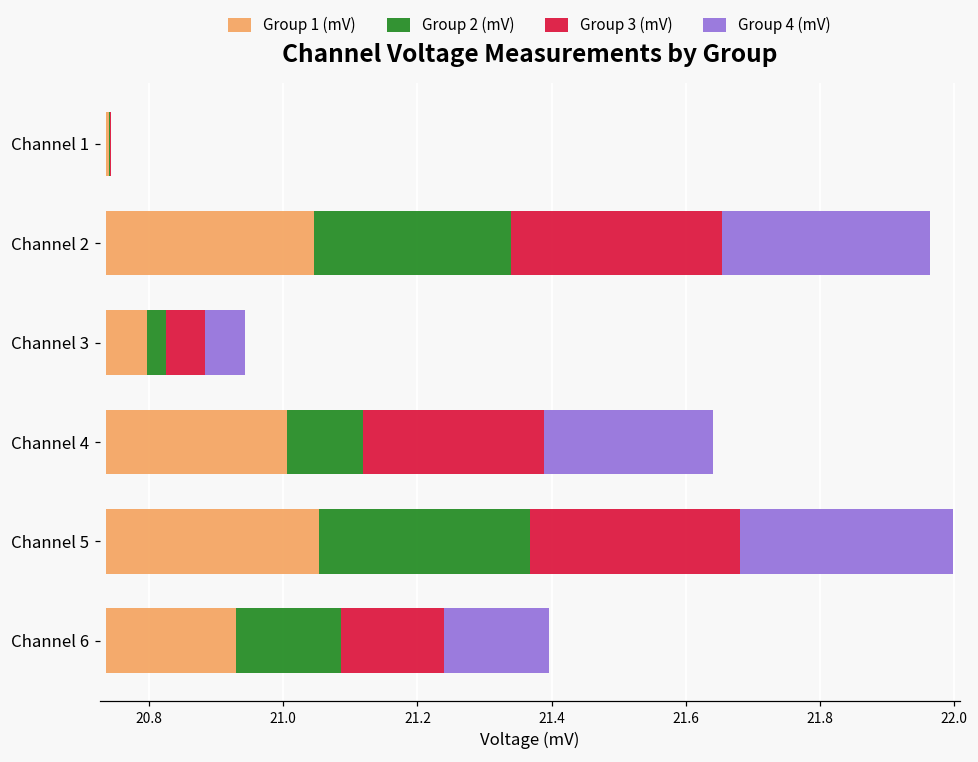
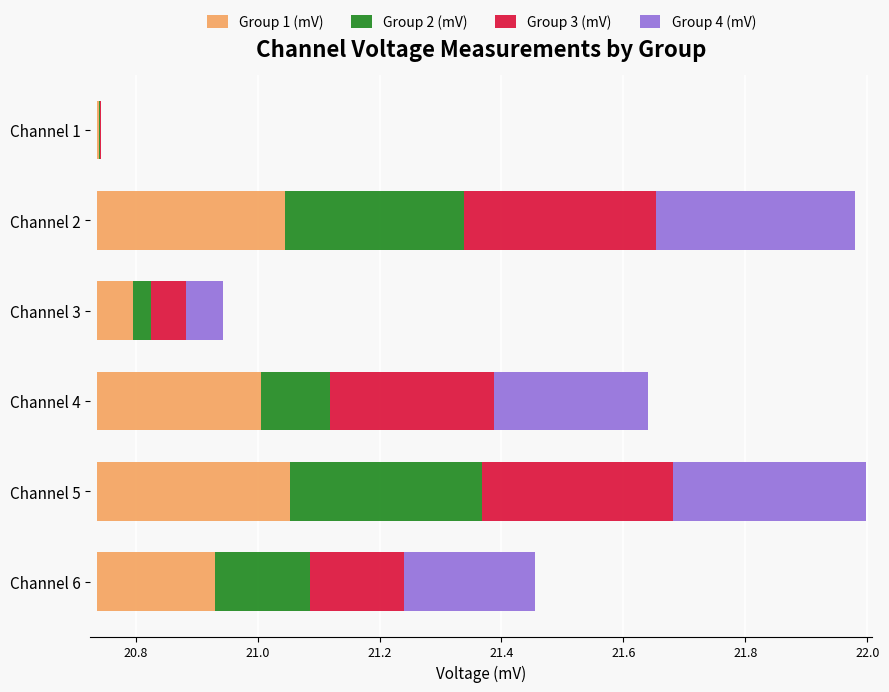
Group 4 (mV), Channel 2: 0.31 -> 0.33
Group 4 (mV), Channel 6: 0.16 -> 0.21
